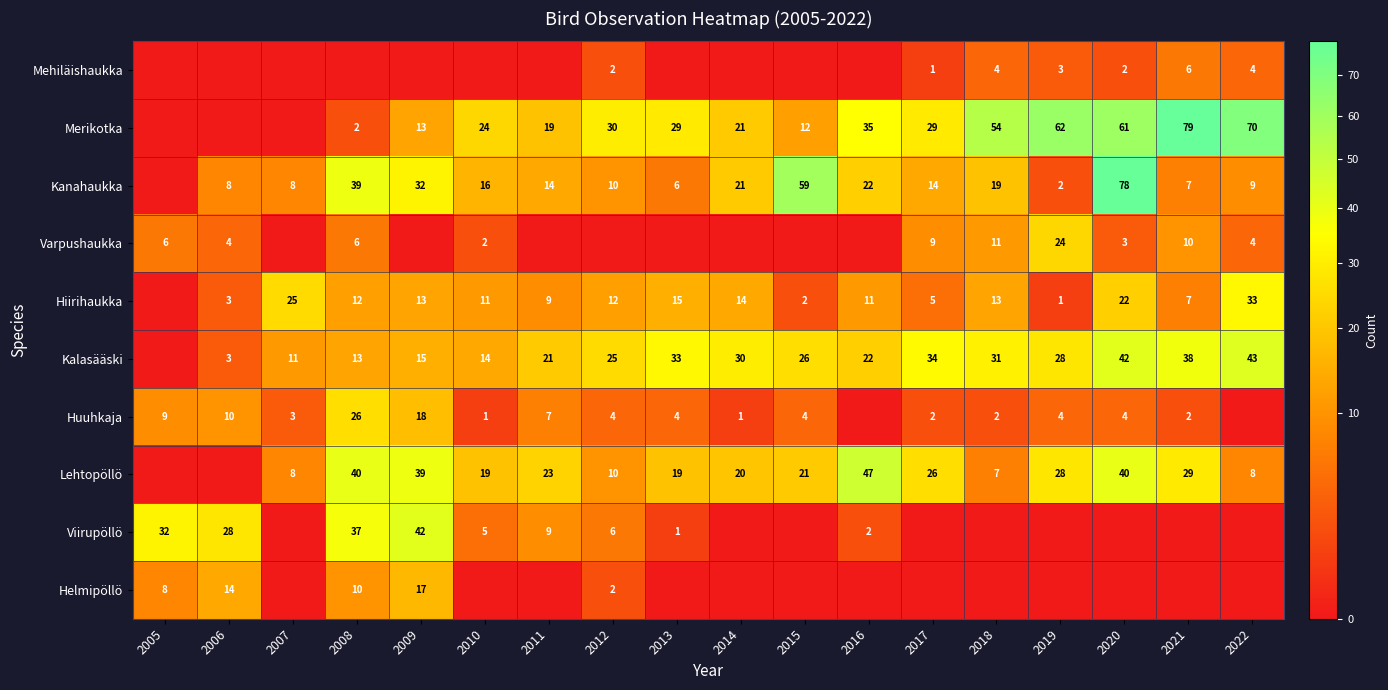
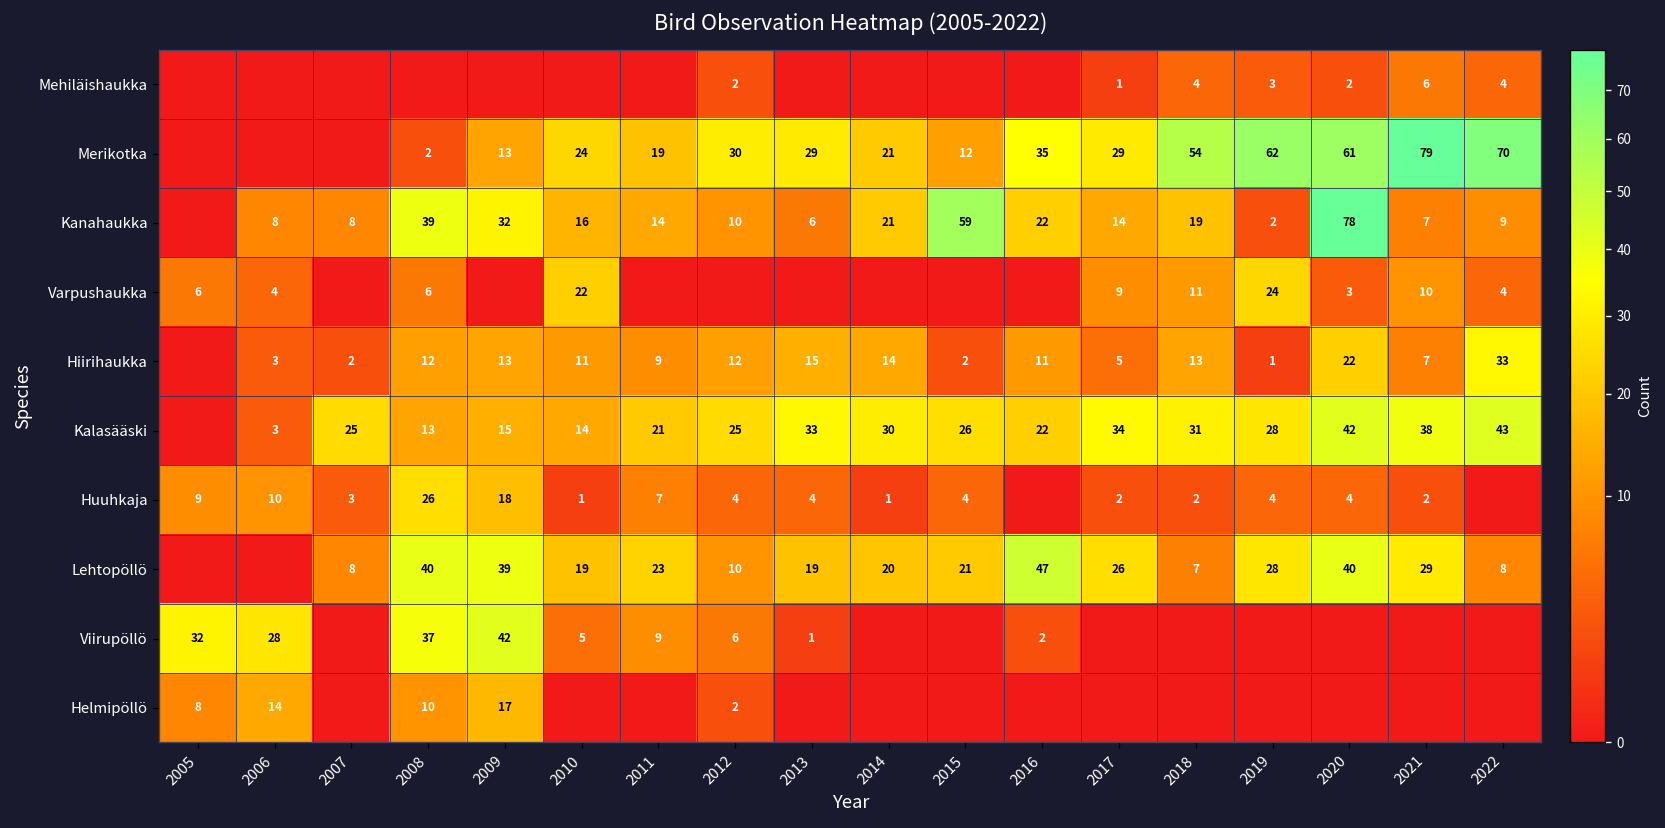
Varpushaukka, 2010: 2 -> 22
Hiirihaukka, 2007: 25 -> 2
Kalasääski, 2007: 11 -> 25
